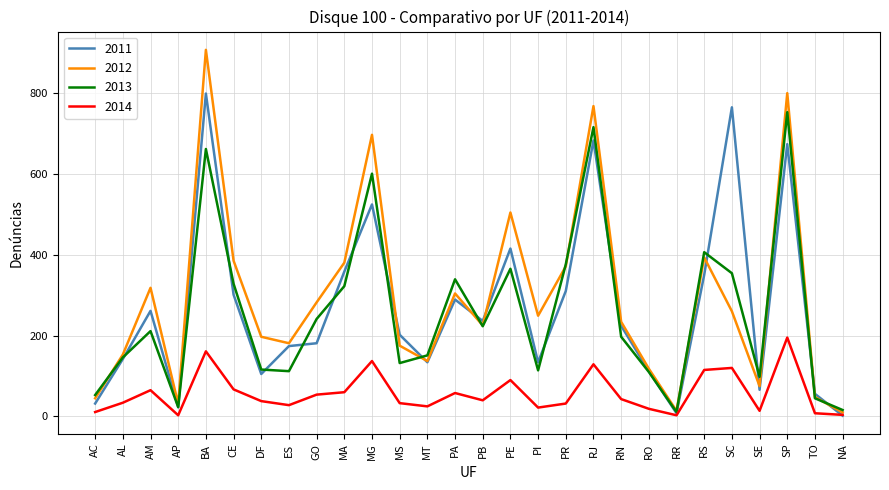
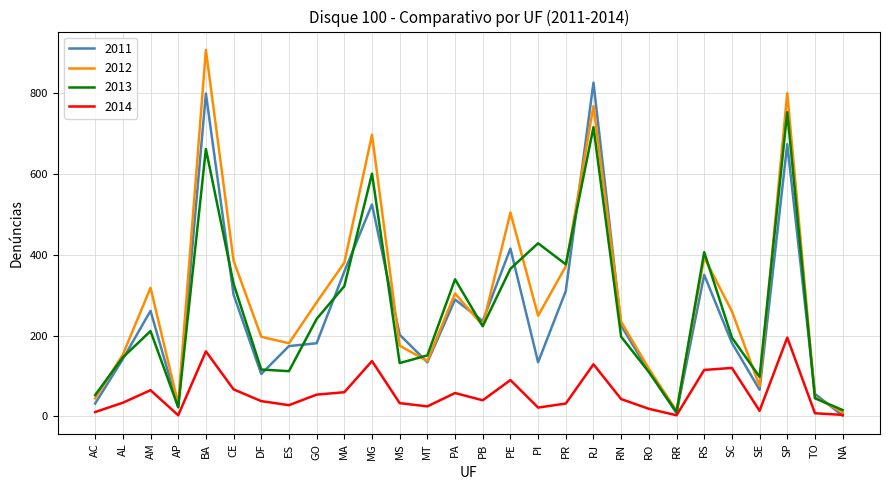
2013, PI: 110 -> 430
2011, RJ: 680 -> 830
2011, SC: 760 -> 180
2013, SC: 350 -> 200
